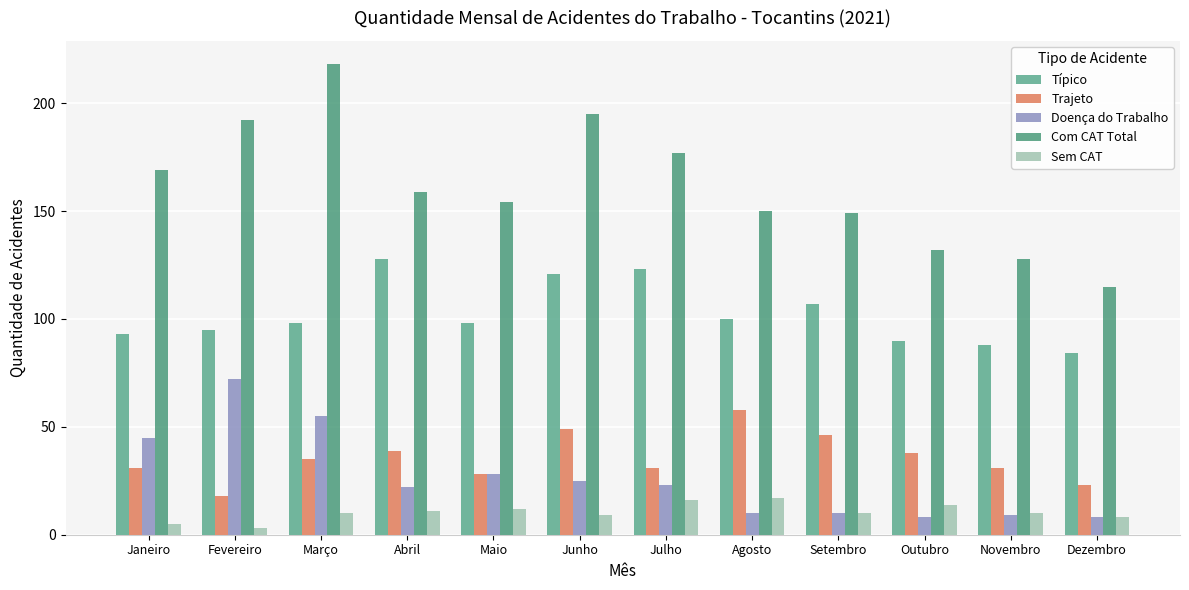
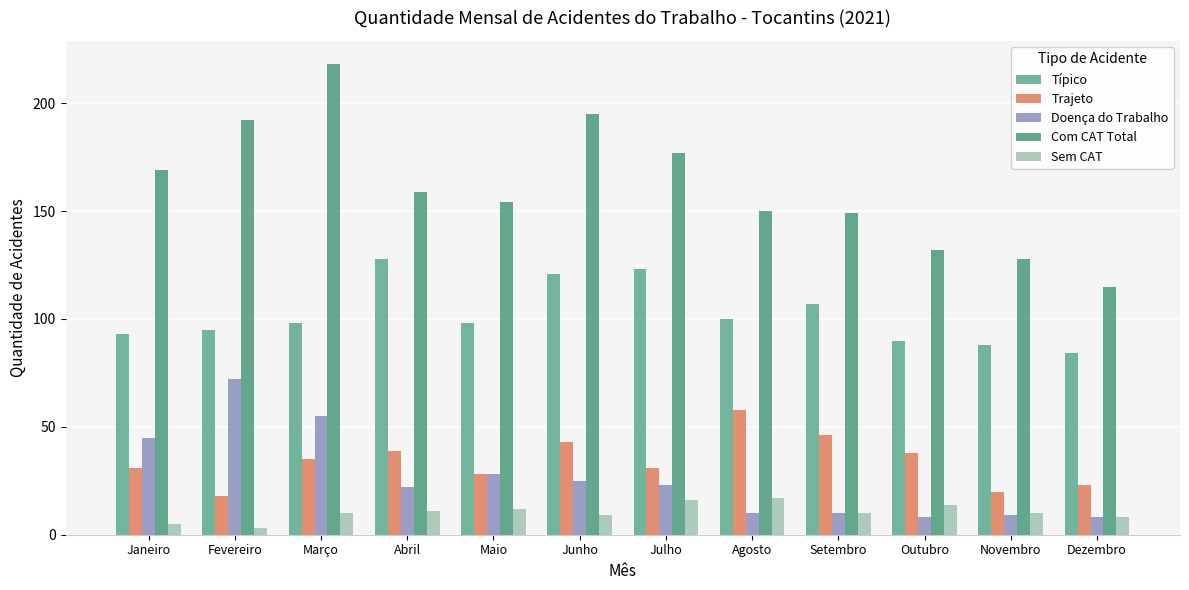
Trajeto, Junho: 49 -> 43
Trajeto, Novembro: 31 -> 20
